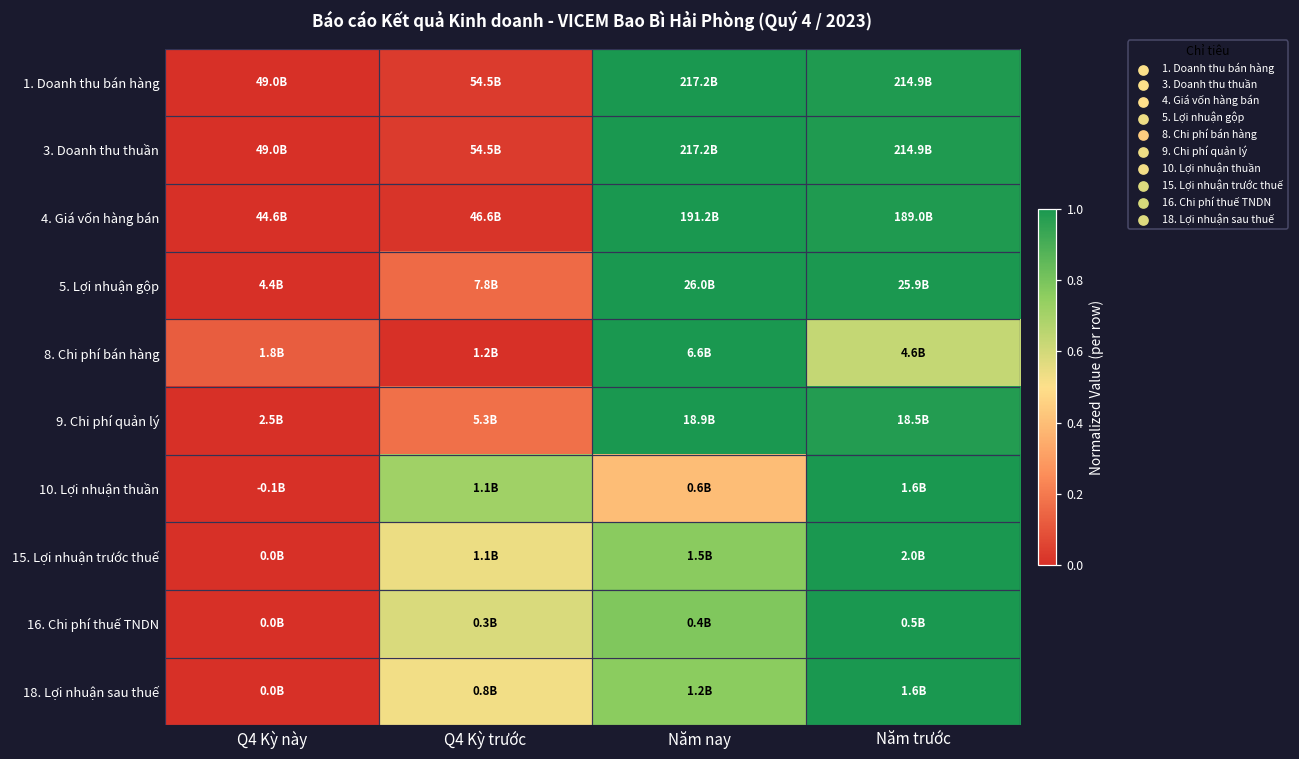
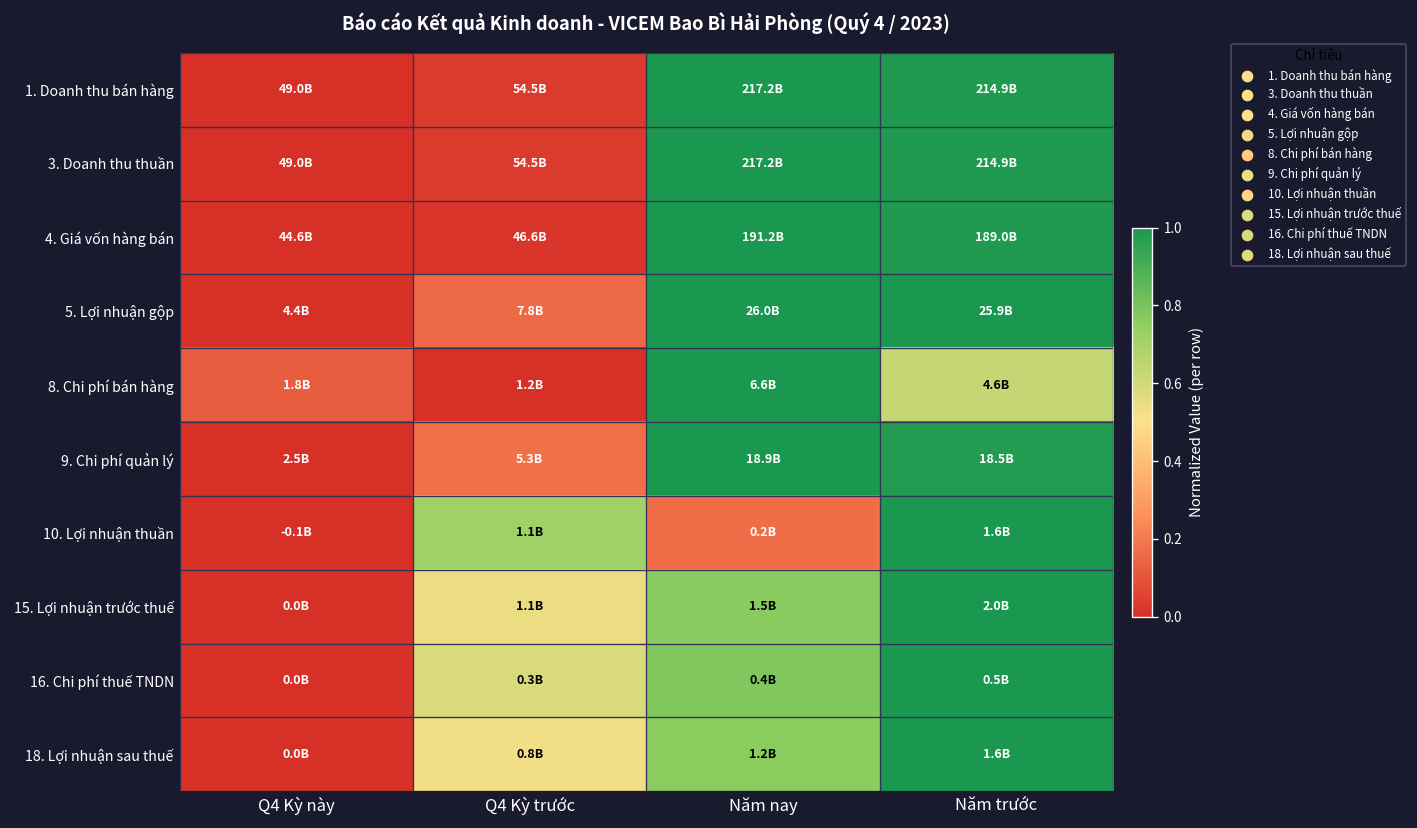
10. Lợi nhuận thuần, Năm nay: 0.6B -> 0.2B
